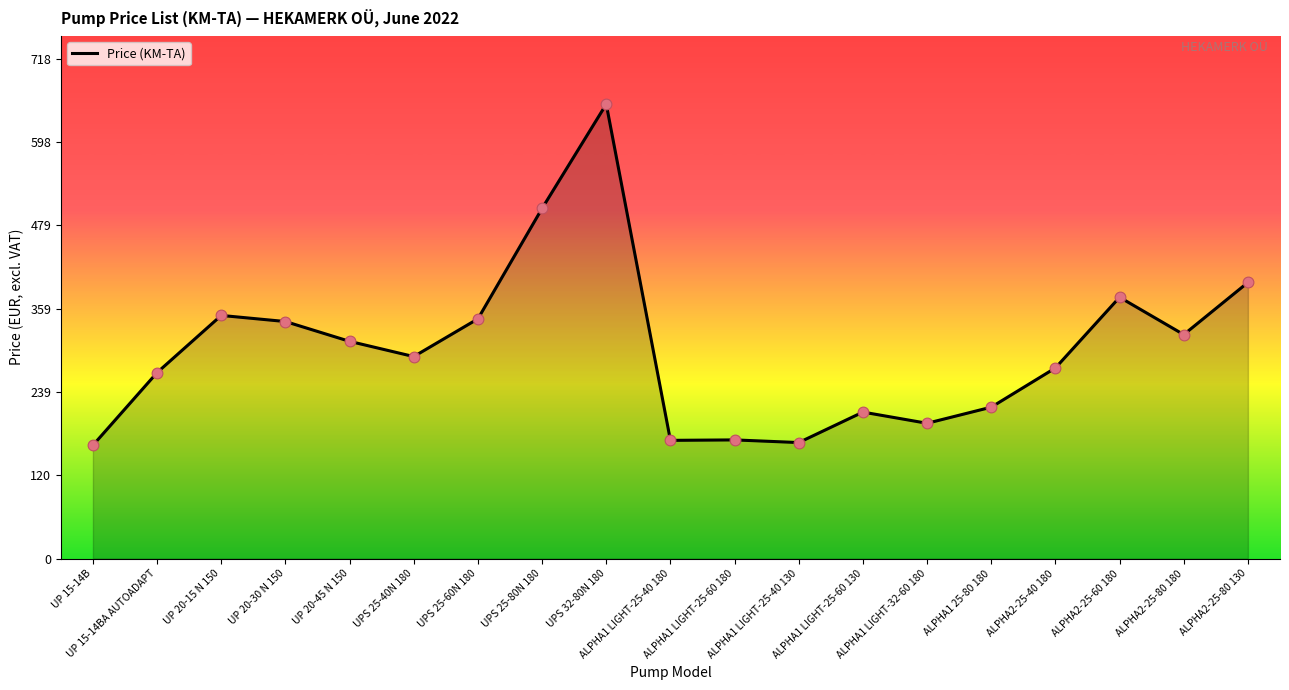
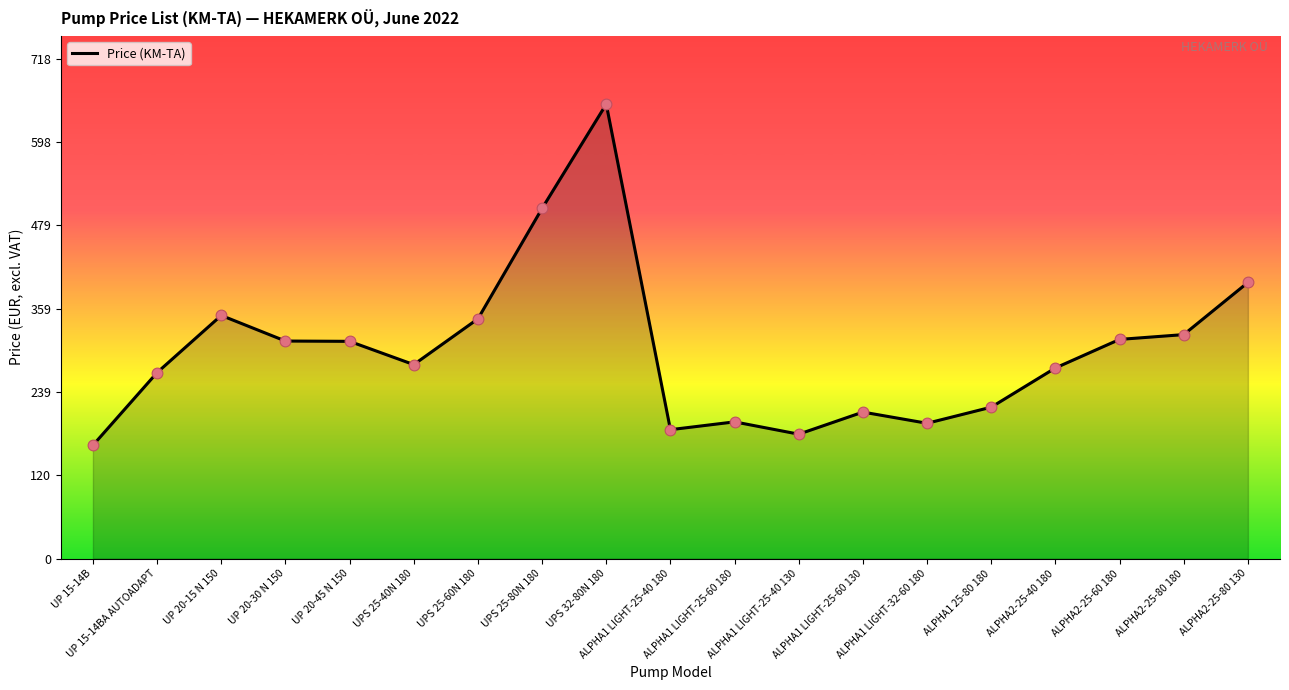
UP 20-30 N 150: 340 -> 310
UPS 25-40N 180: 290 -> 280
ALPHA1 LIGHT-25-40 180: 170 -> 190
ALPHA1 LIGHT-25-60 180: 170 -> 200
ALPHA1 LIGHT-25-40 130: 170 -> 180
ALPHA2-25-60 180: 380 -> 310
